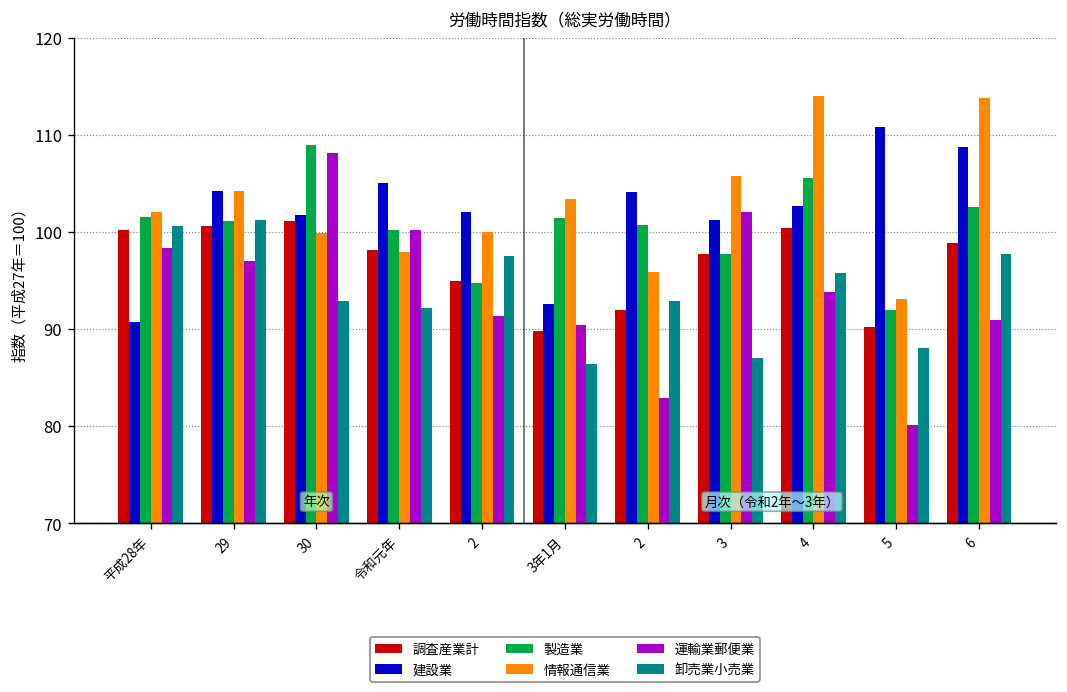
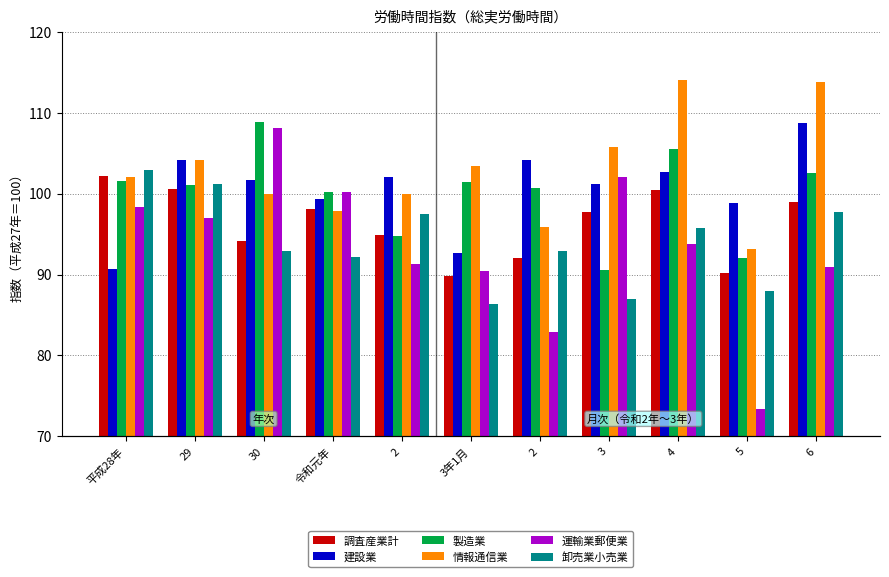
調査産業計, 平成28年: 100 -> 102
卸売業小売業, 平成28年: 101 -> 103
調査産業計, 30: 101 -> 94
建設業, 令和元年: 105 -> 99
製造業, 3: 98 -> 91
建設業, 5: 111 -> 99
運輸業郵便業, 5: 80 -> 73
